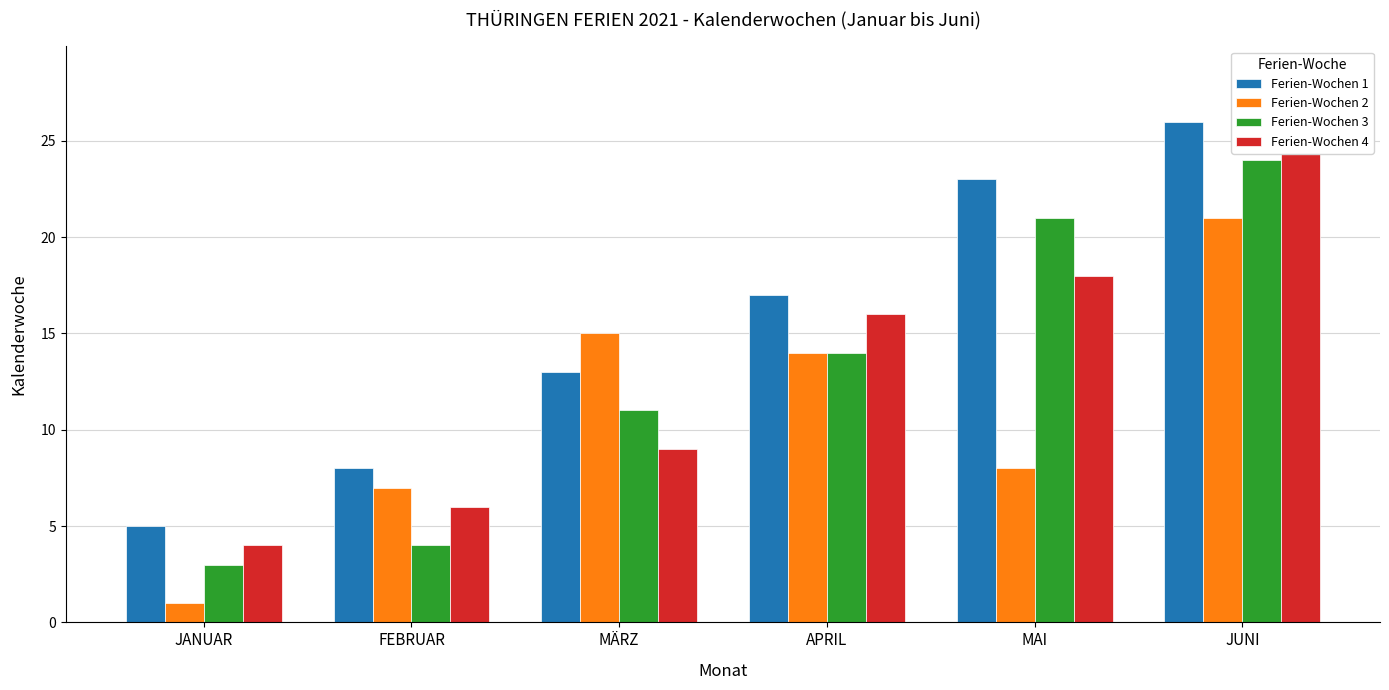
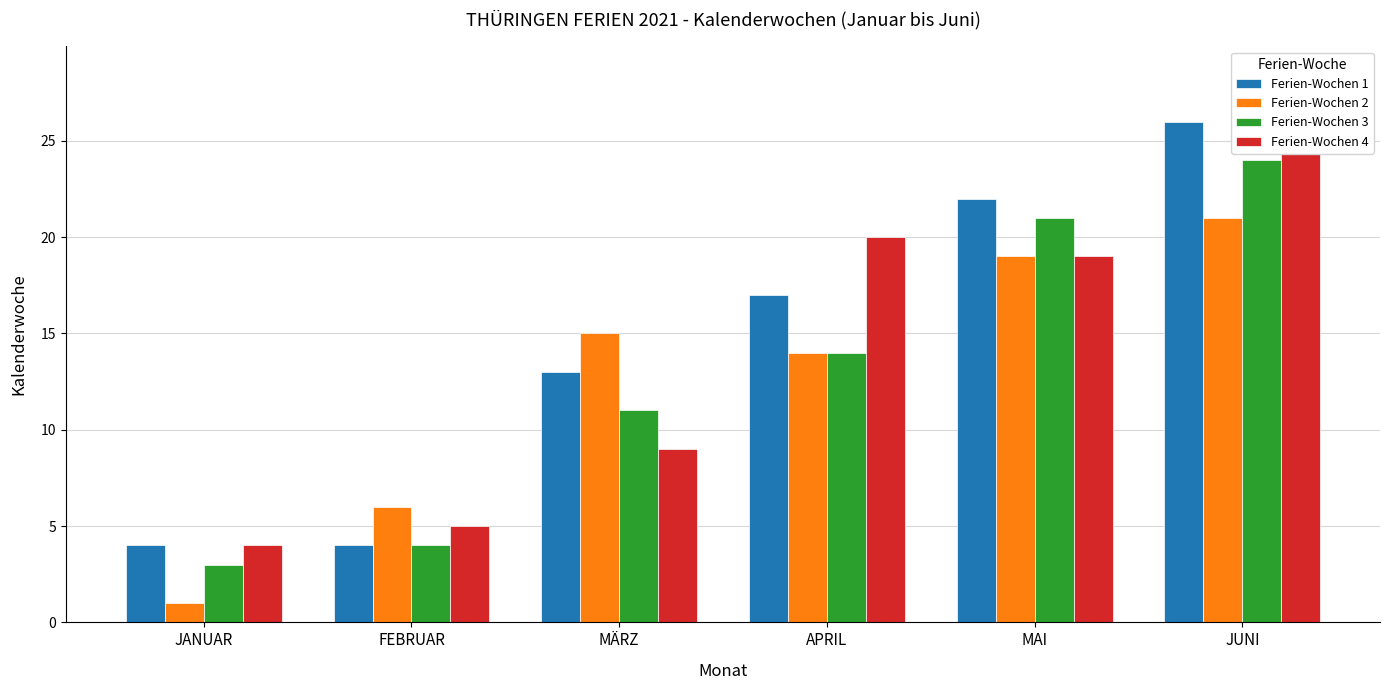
Ferien-Wochen 1, JANUAR: 5 -> 4
Ferien-Wochen 1, FEBRUAR: 8 -> 4
Ferien-Wochen 2, FEBRUAR: 7 -> 6
Ferien-Wochen 4, FEBRUAR: 6 -> 5
Ferien-Wochen 4, APRIL: 16 -> 20
Ferien-Wochen 1, MAI: 23 -> 22
Ferien-Wochen 2, MAI: 8 -> 19
Ferien-Wochen 4, MAI: 18 -> 19
